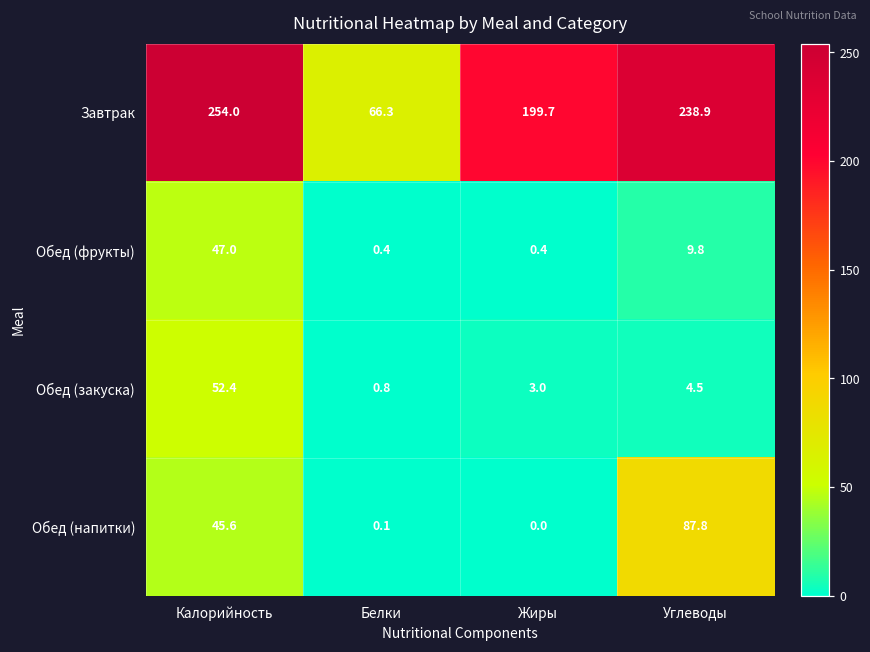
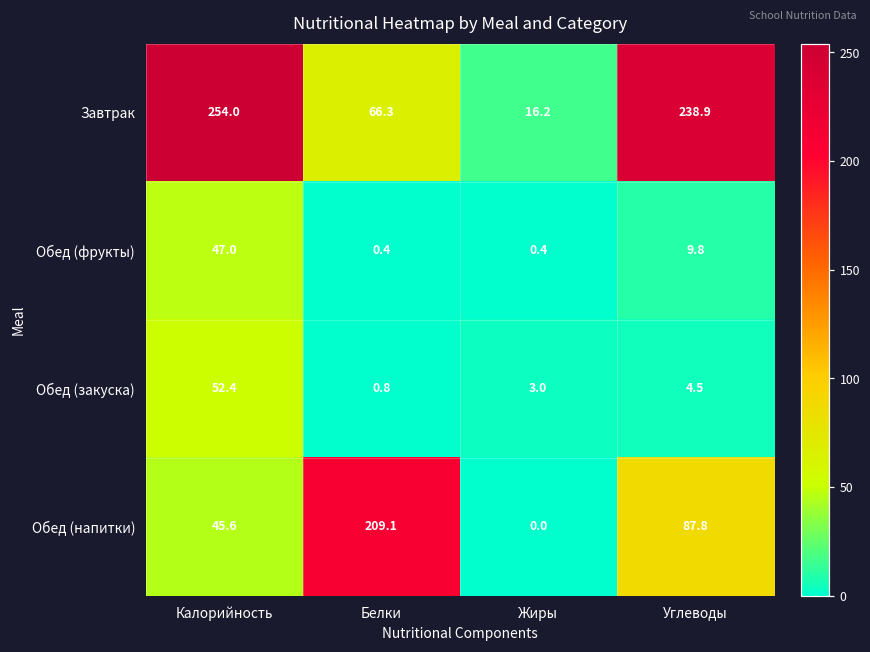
Завтрак, Жиры: 199.7 -> 16.2
Обед (напитки), Белки: 0.1 -> 209.1
